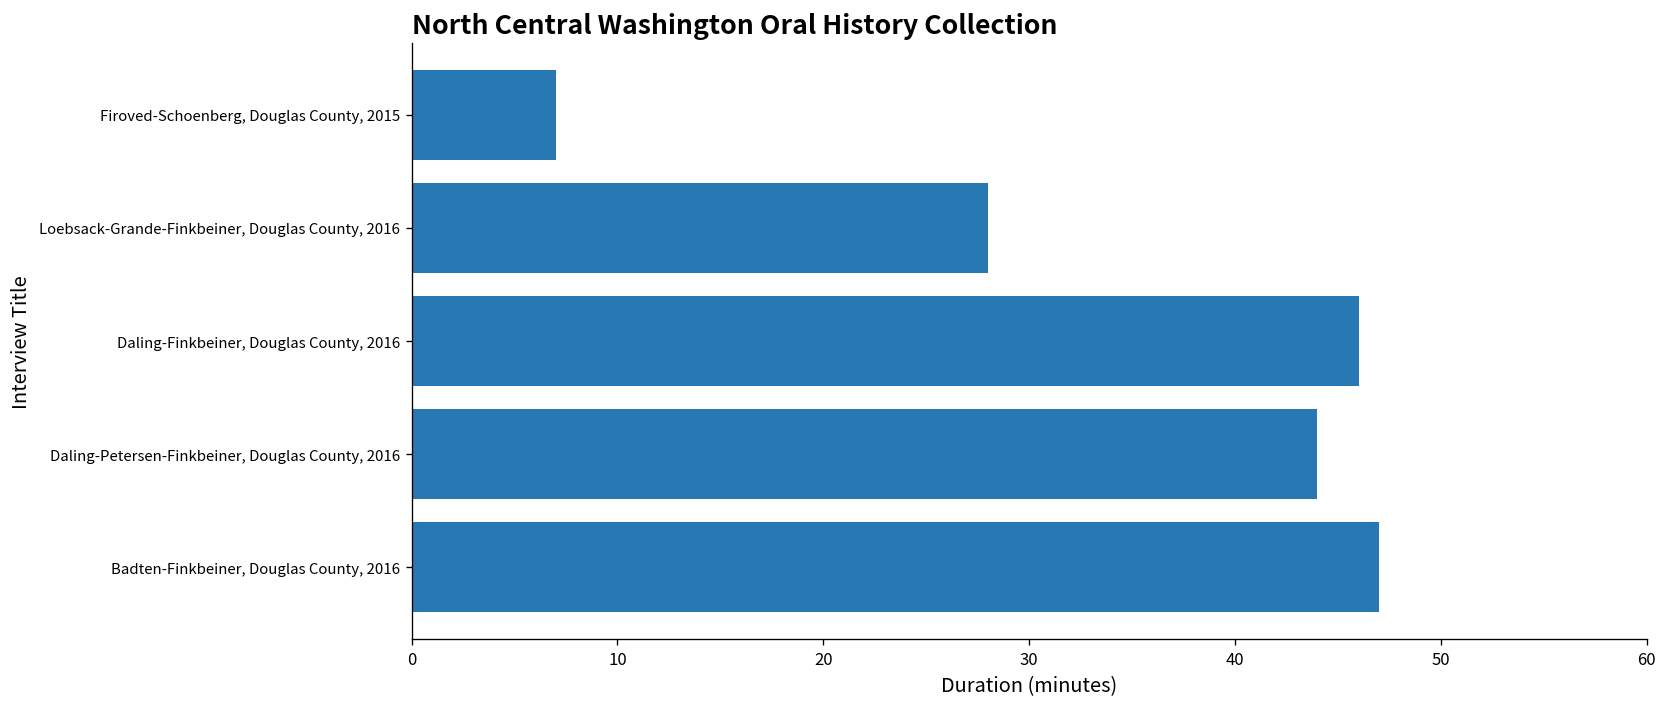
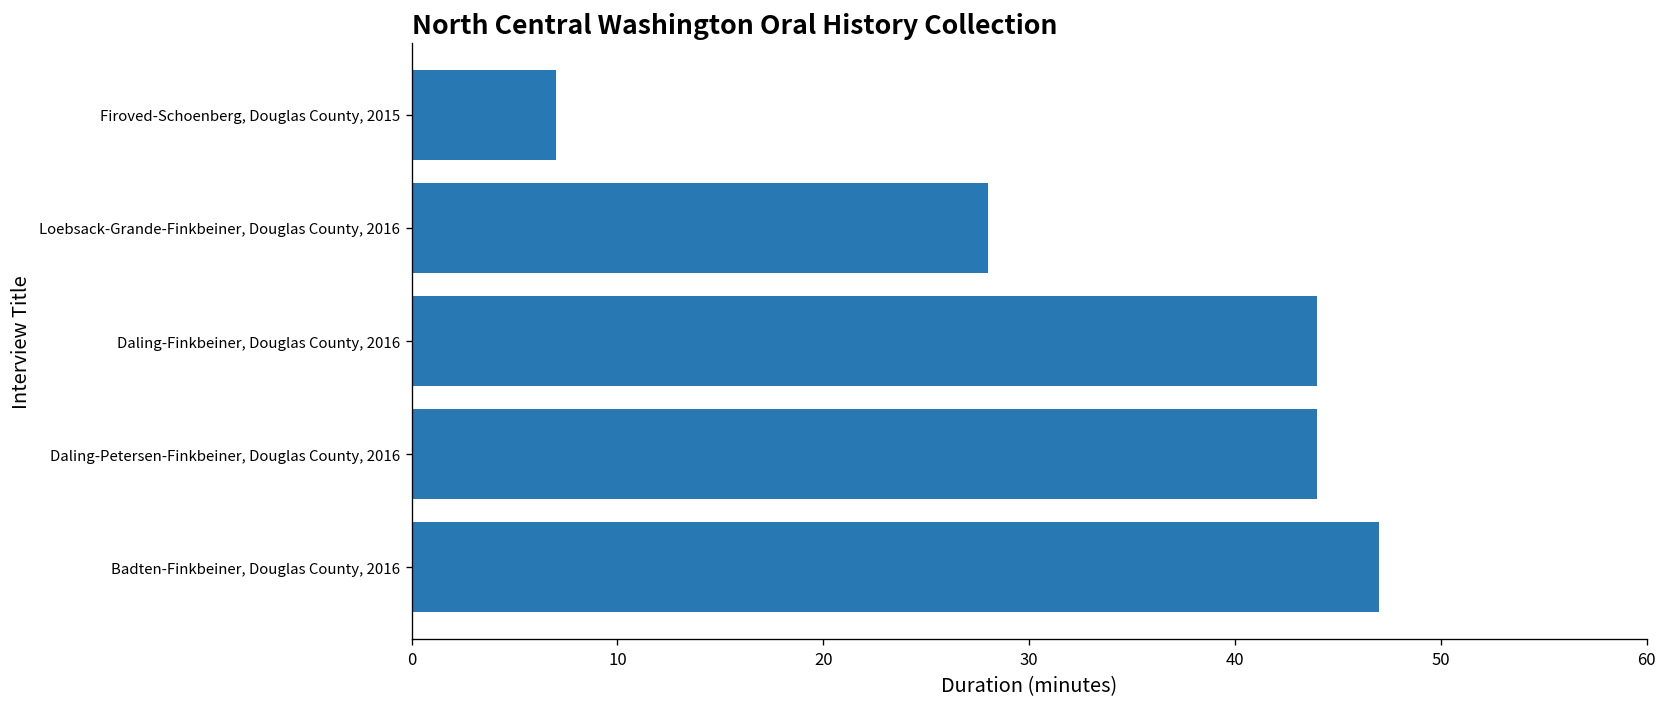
Daling-Finkbeiner, Douglas County, 2016: 46 -> 44
